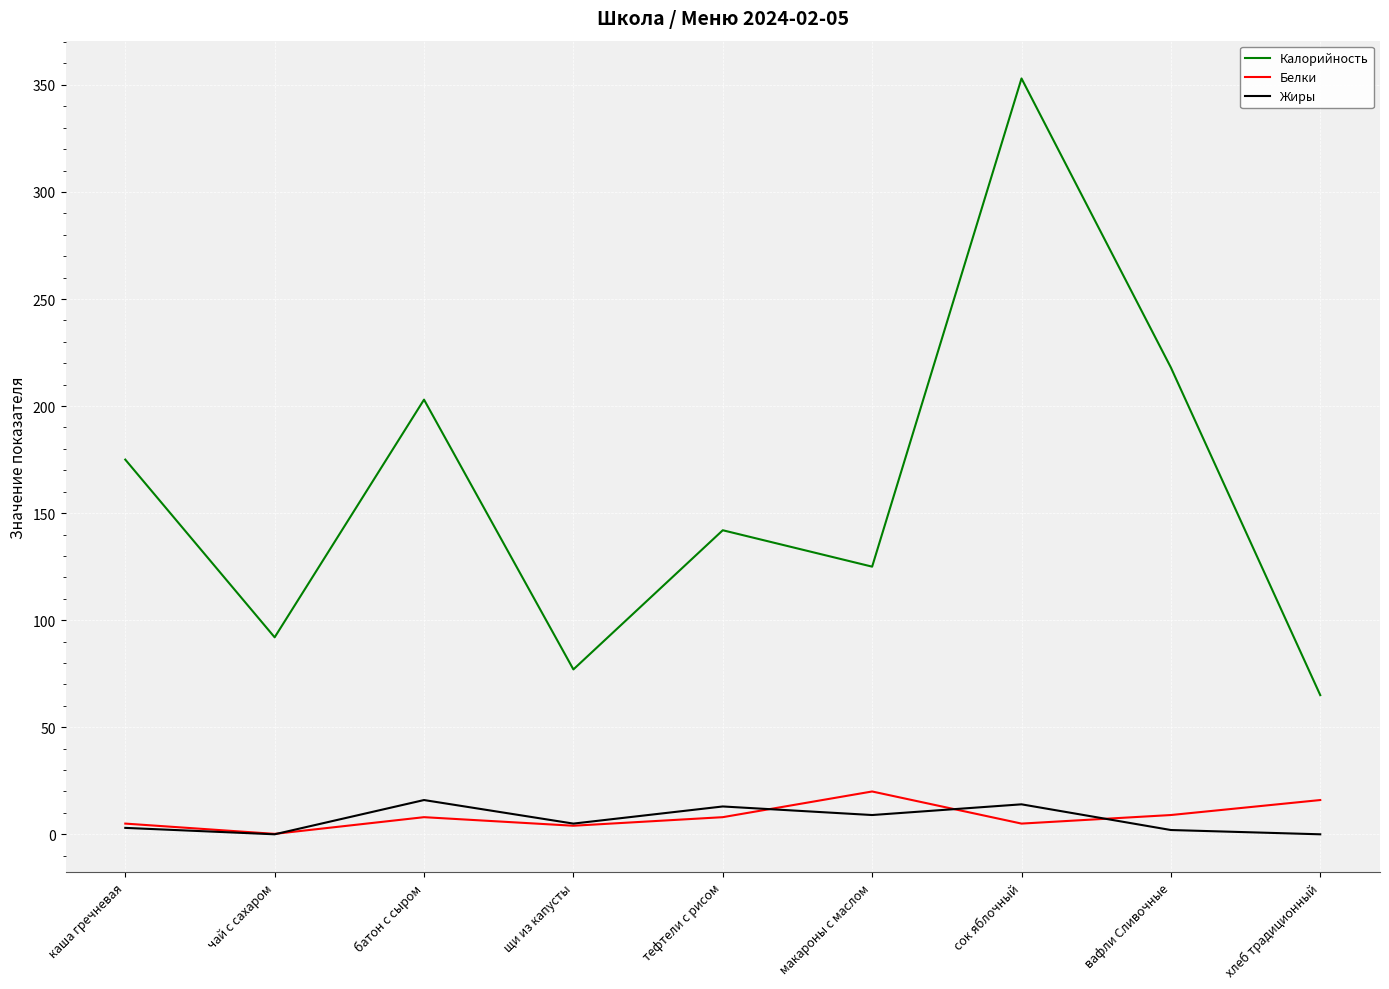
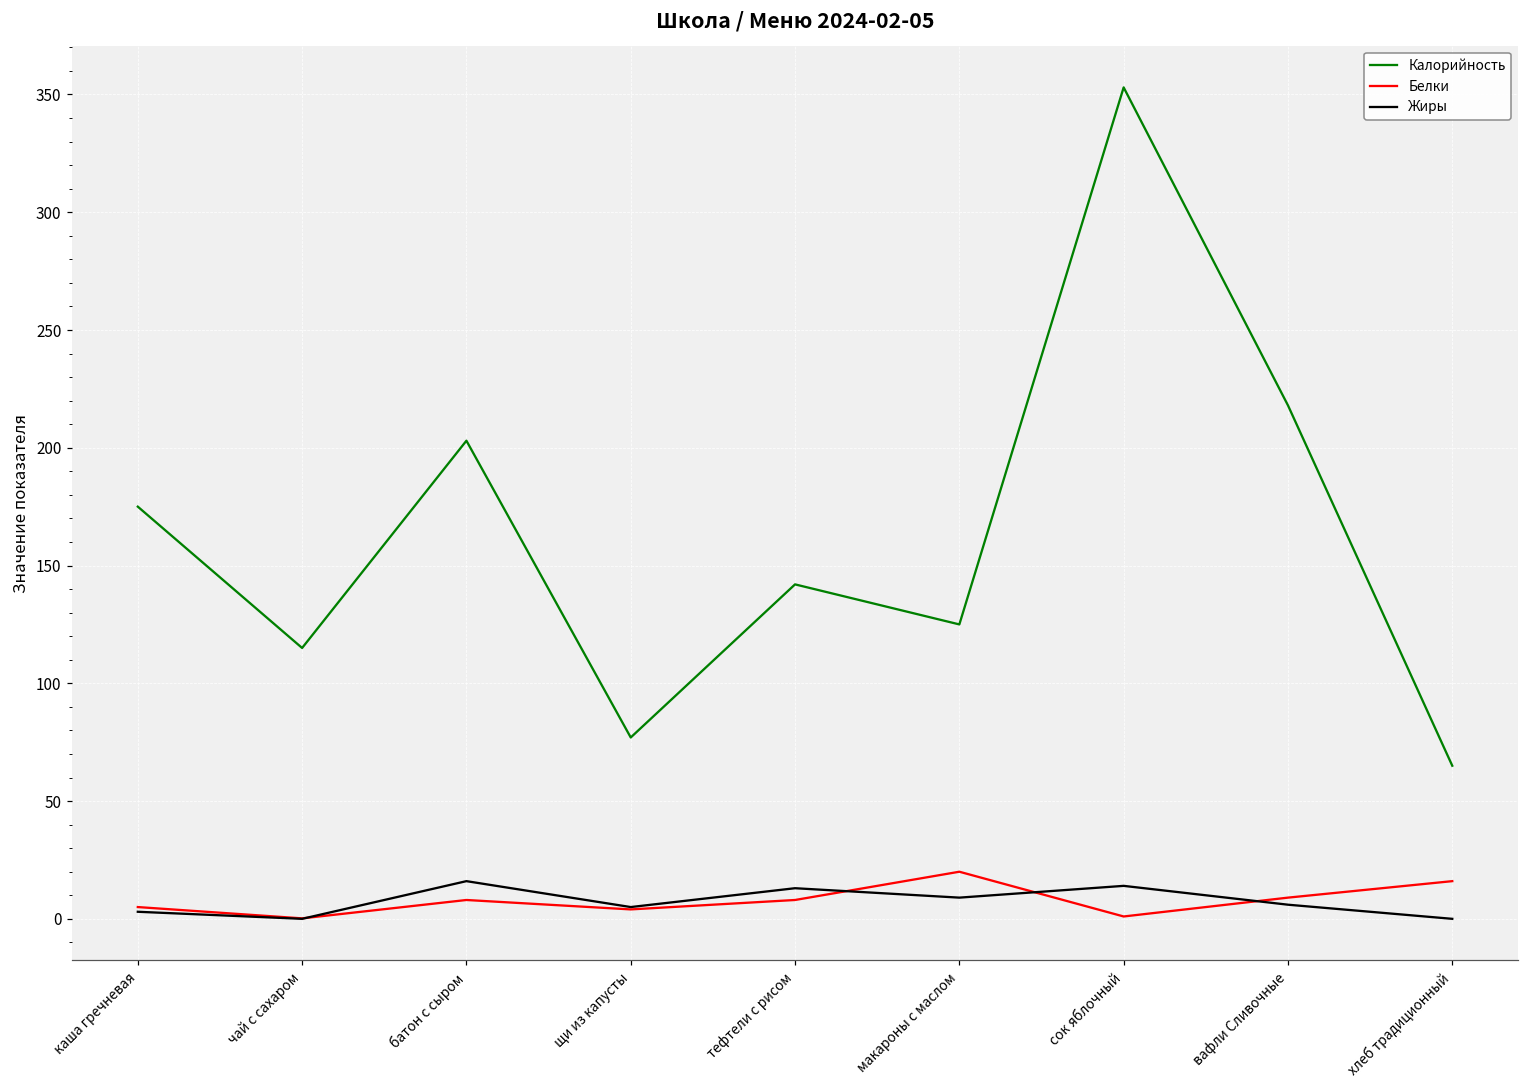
Калорийность, чай с сахаром: 92 -> 115
Белки, сок яблочный: 5 -> 1
Жиры, вафли Сливочные: 2 -> 6
